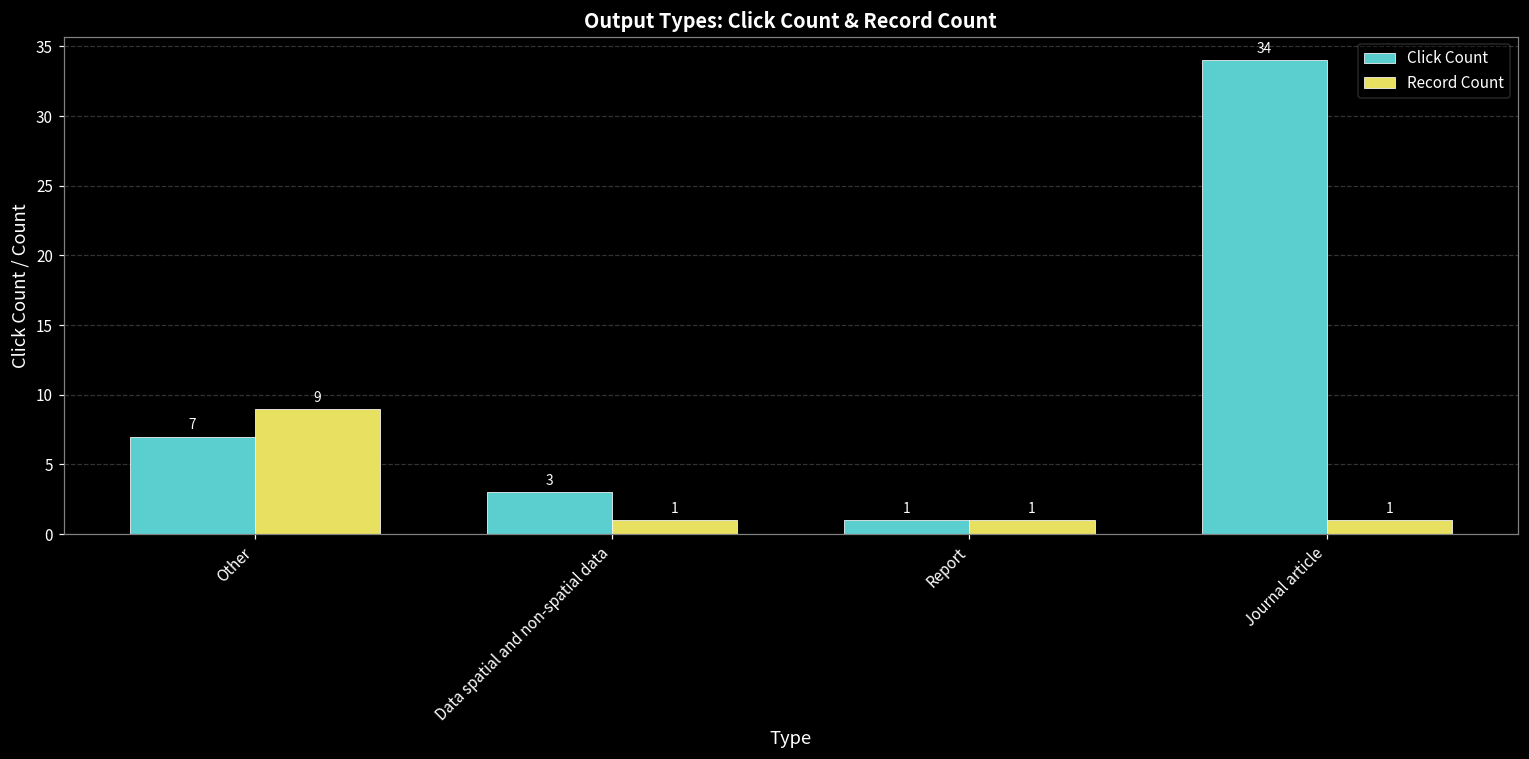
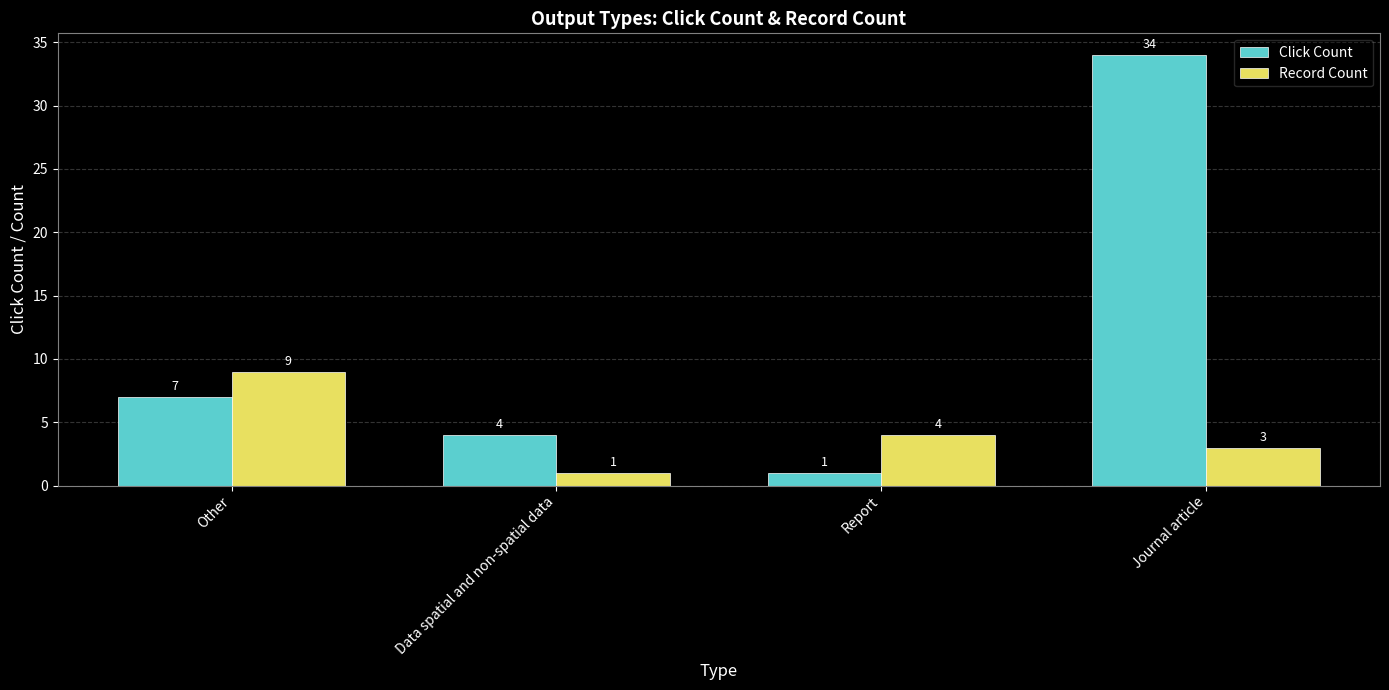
Click Count, Data spatial and non-spatial data: 3 -> 4
Record Count, Report: 1 -> 4
Record Count, Journal article: 1 -> 3
